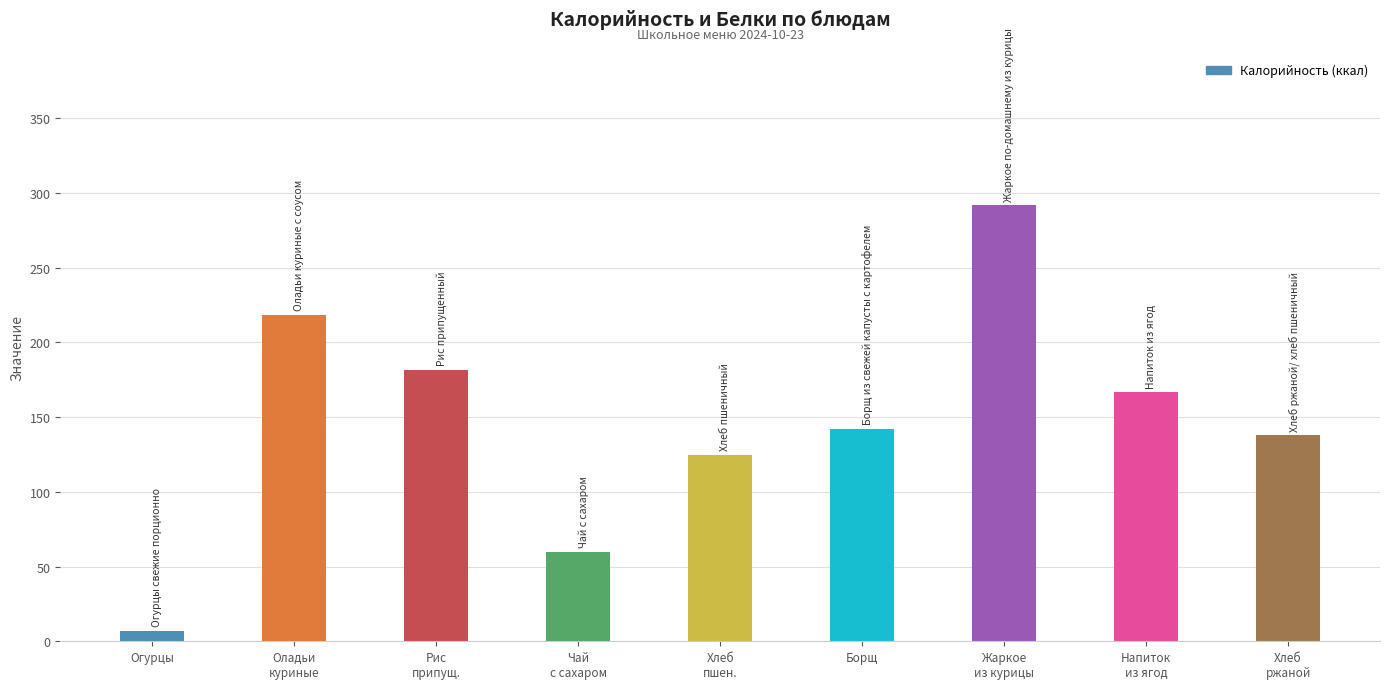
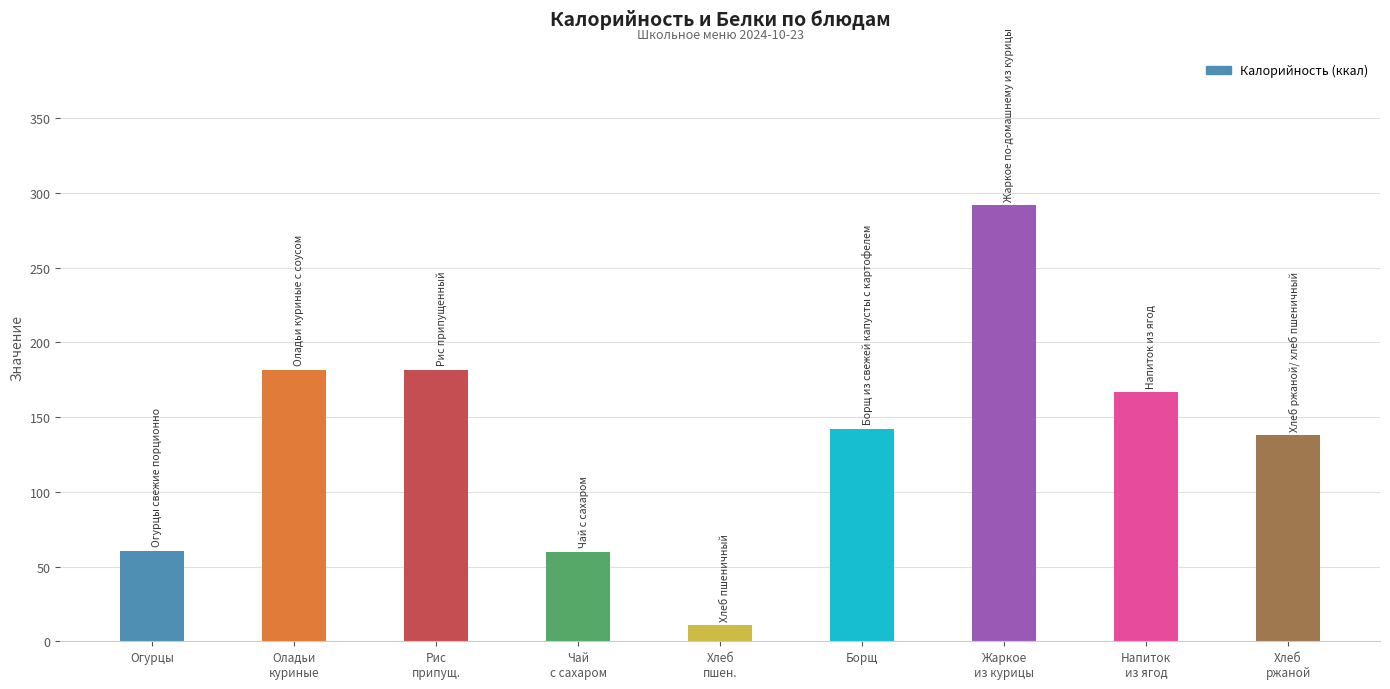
Огурцы: 7 -> 61
Оладьи куриные: 218 -> 182
Хлеб пшен.: 125 -> 11
